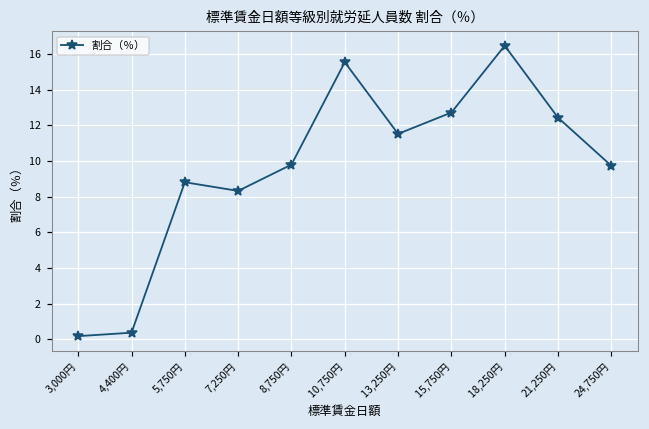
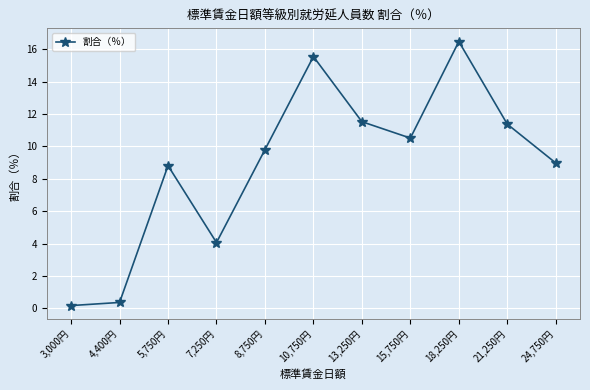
7,250円: 8.3 -> 4.1
15,750円: 12.7 -> 10.5
21,250円: 12.4 -> 11.4
24,750円: 9.7 -> 9.0
